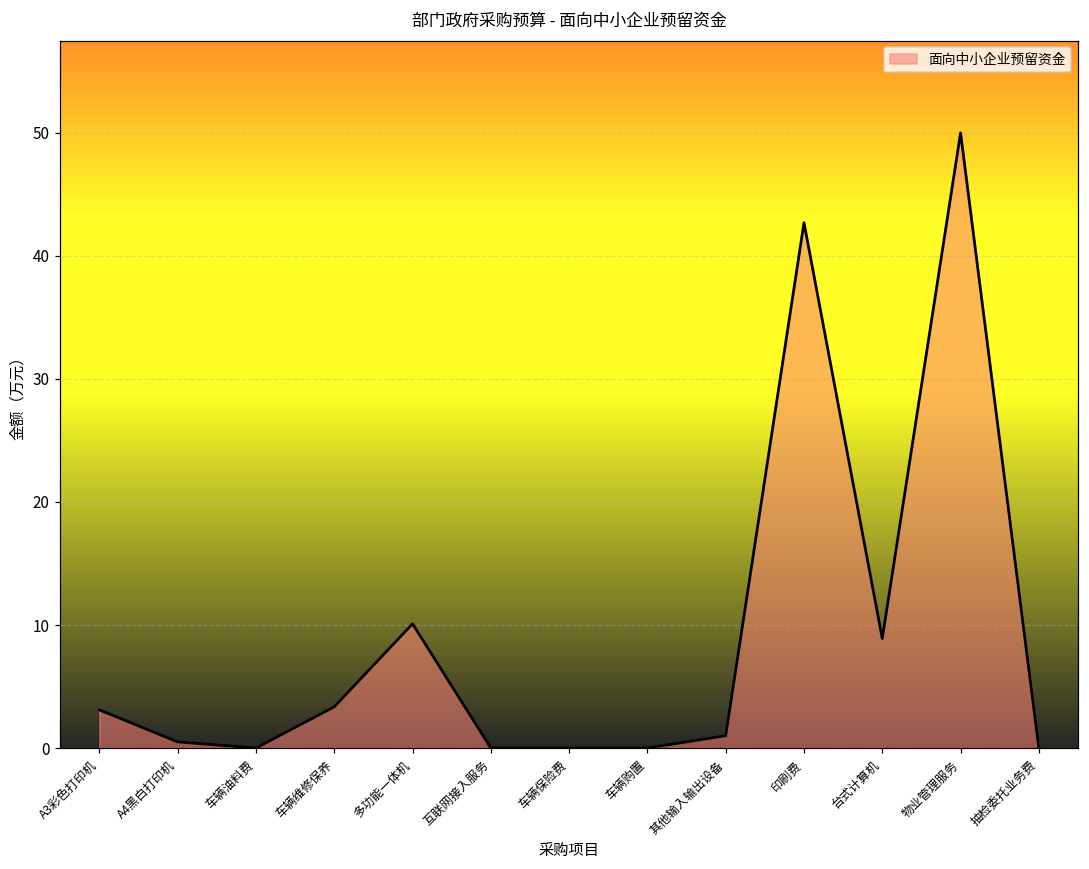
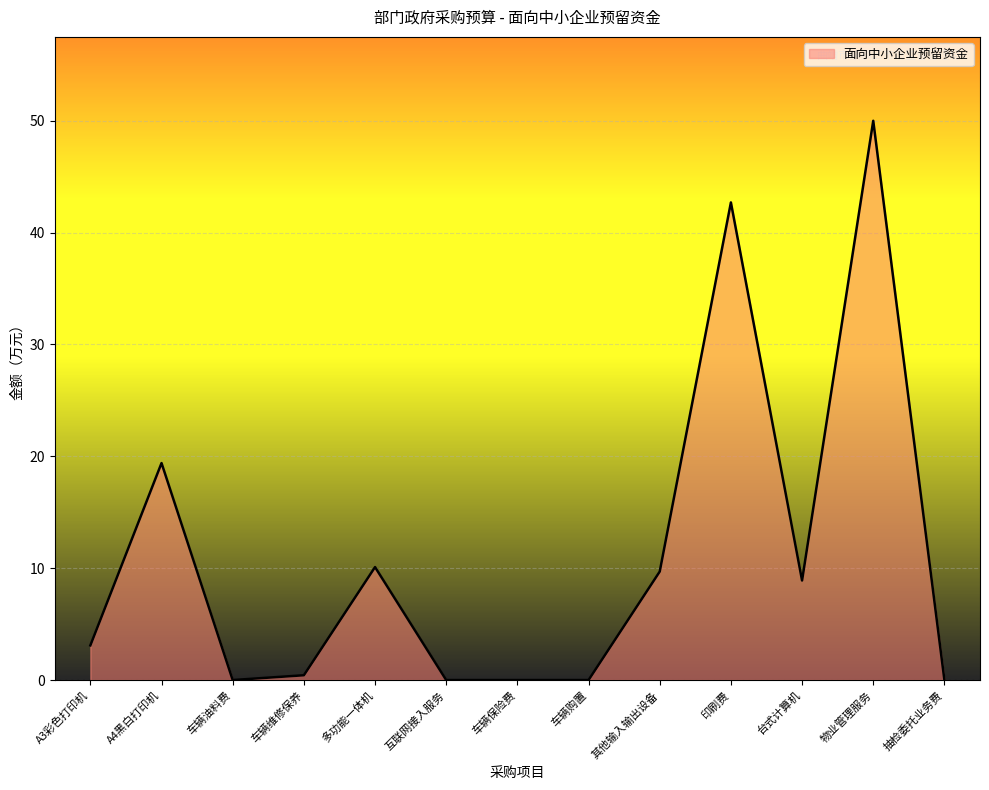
A4黑白打印机: 0.5 -> 19.4
车辆维修保养: 3.4 -> 0.4
其他输入输出设备: 1.0 -> 9.7
